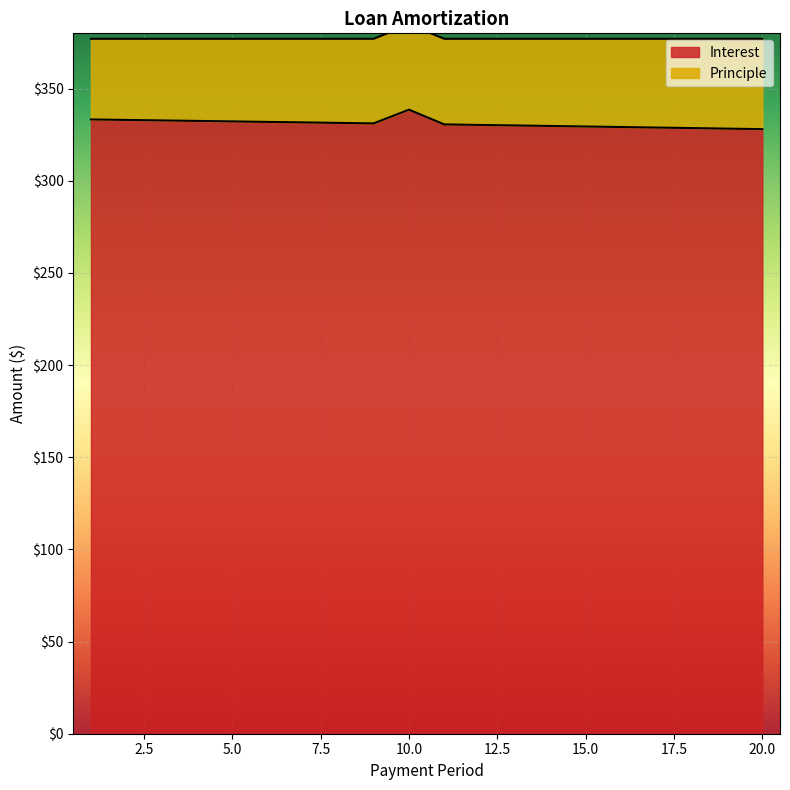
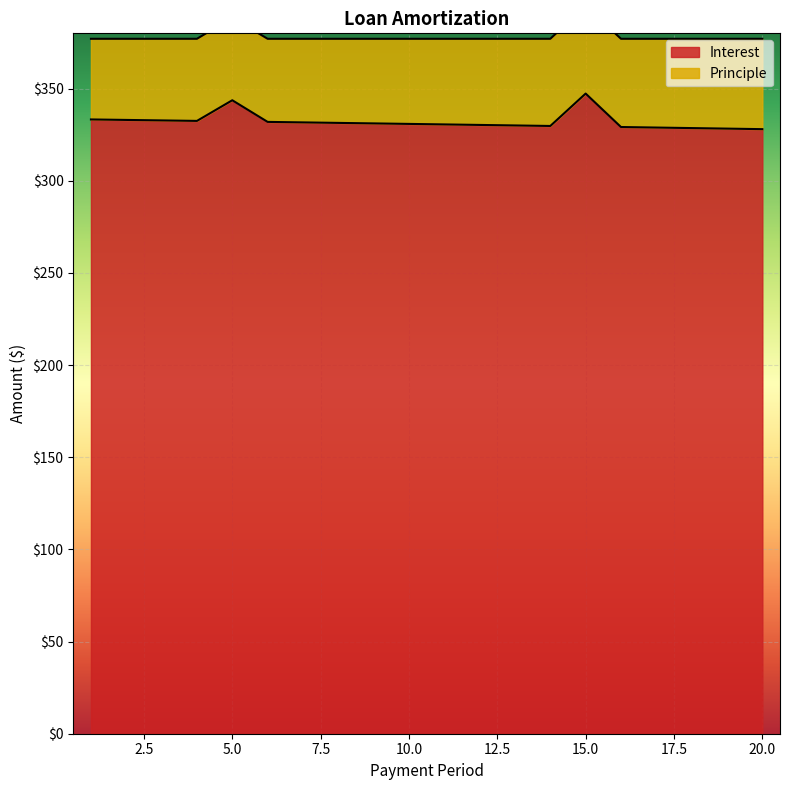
Interest, 5.0: $332 -> $344
Interest, 10.0: $339 -> $331
Interest, 15.0: $329 -> $347
